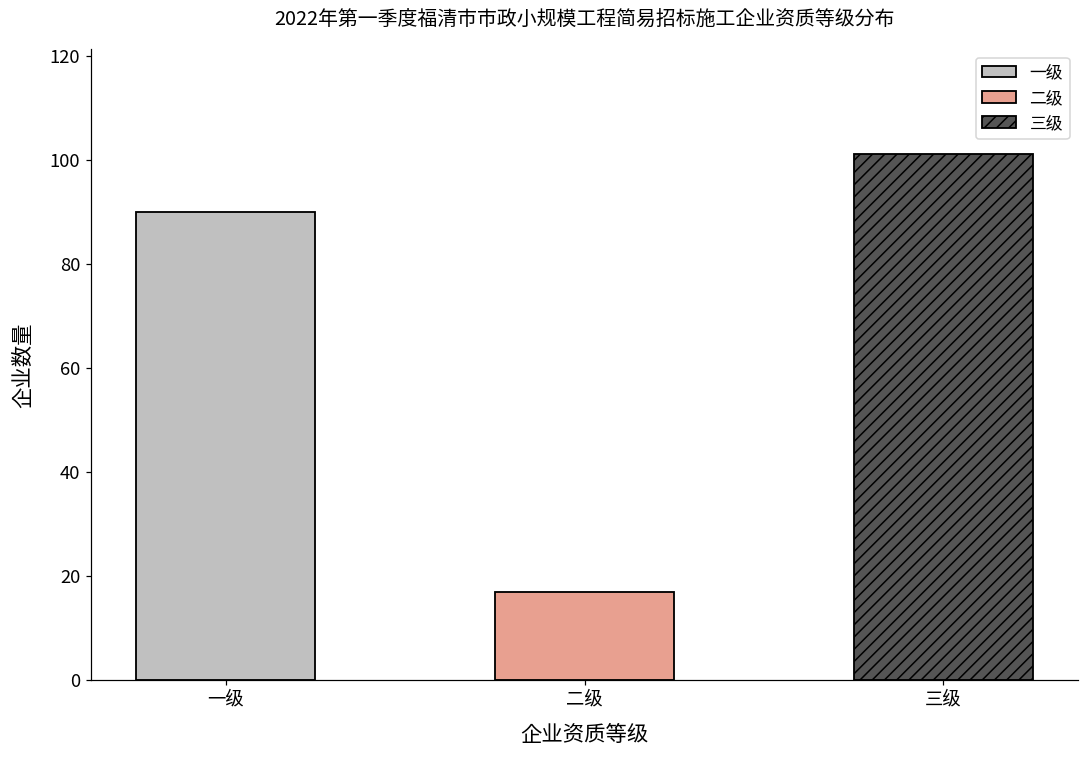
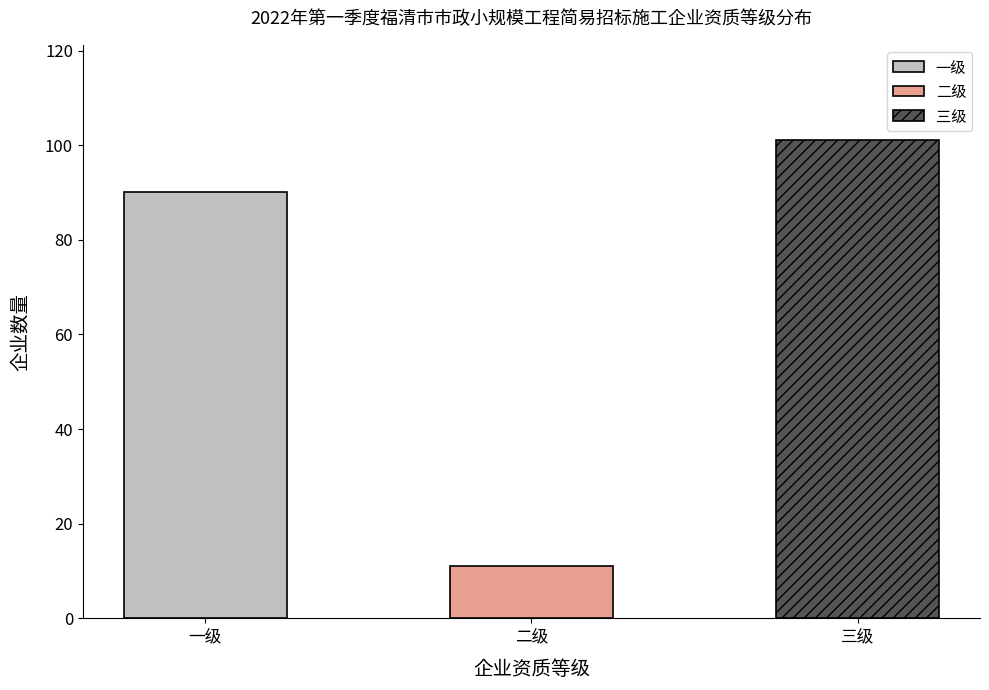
二级: 17 -> 11
